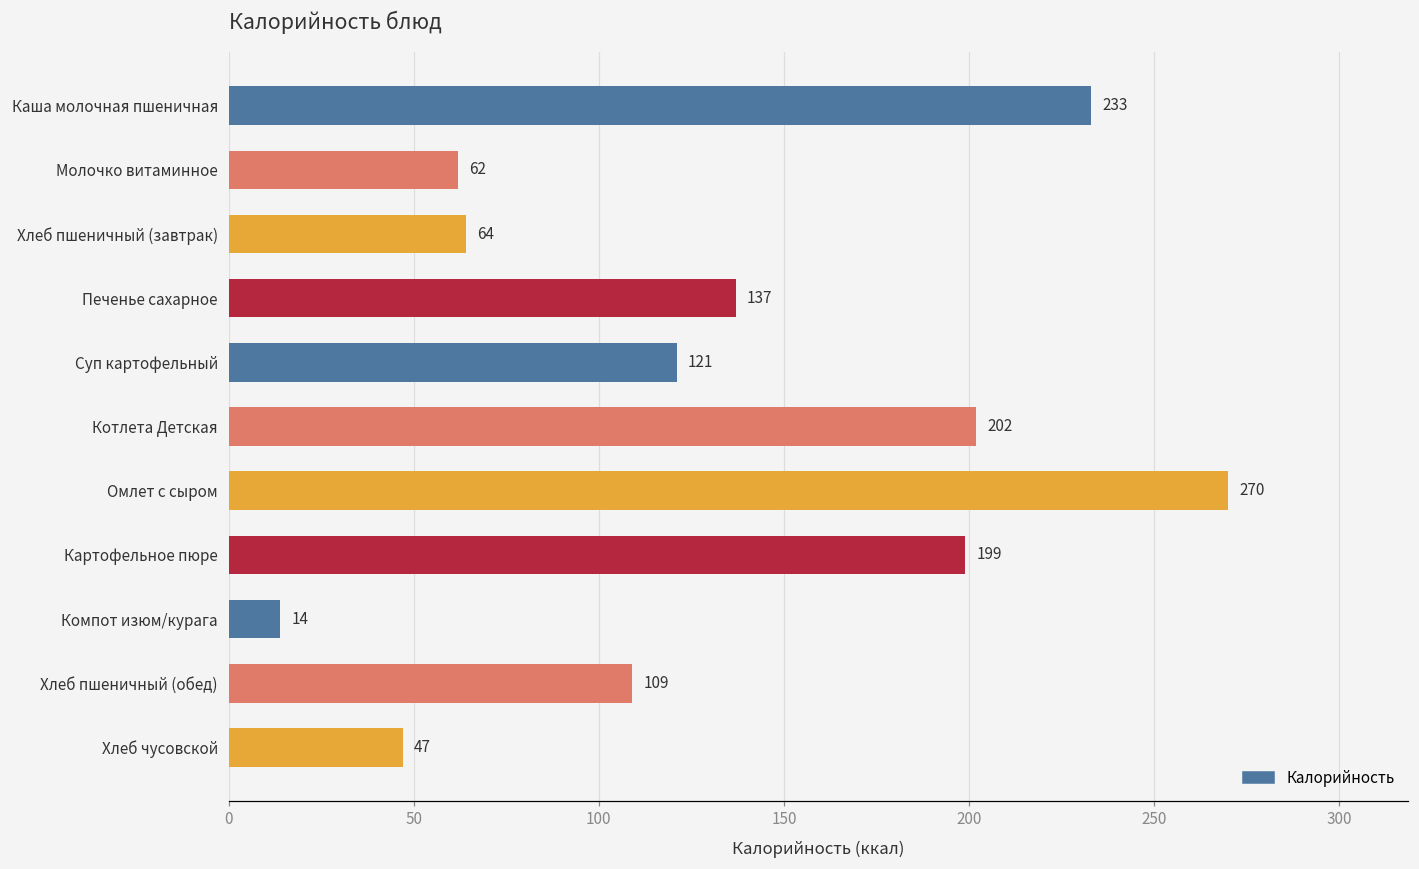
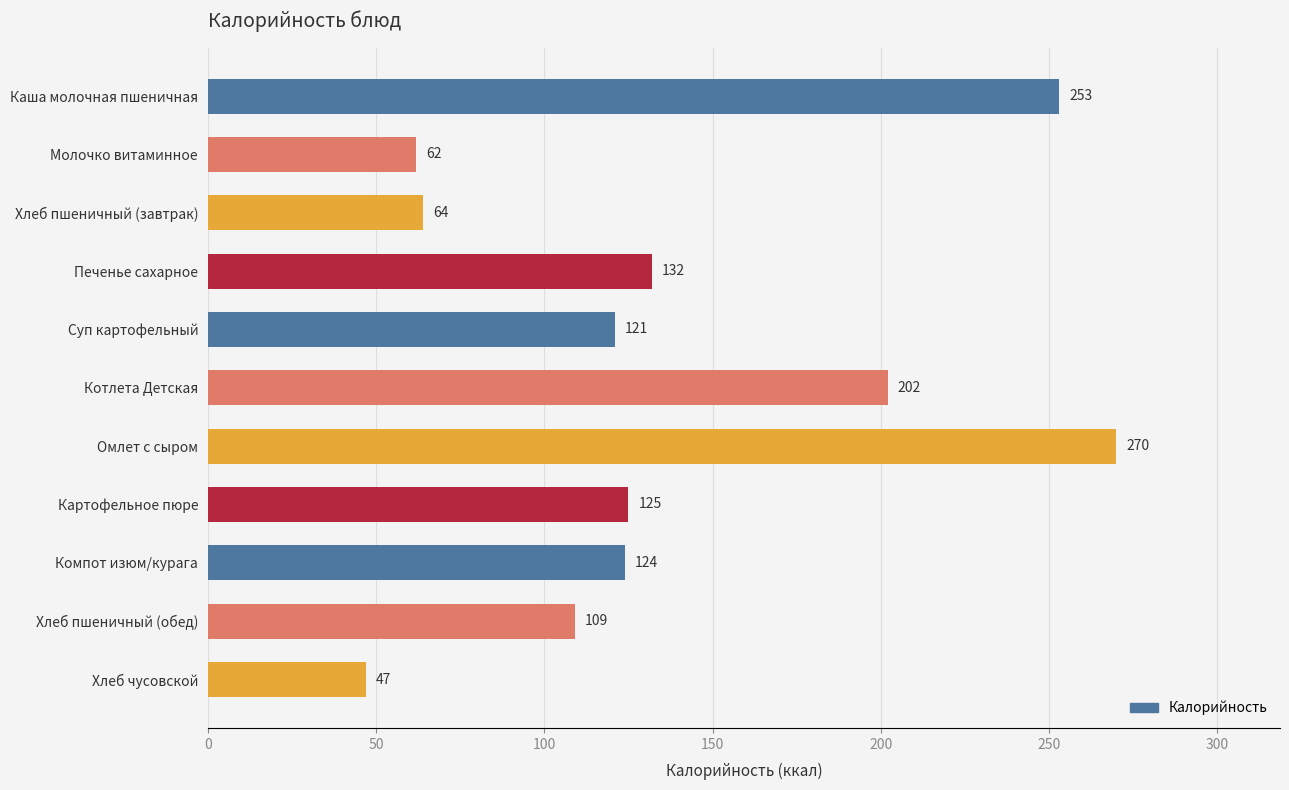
Каша молочная пшеничная: 233 -> 253
Печенье сахарное: 137 -> 132
Картофельное пюре: 199 -> 125
Компот изюм/курага: 14 -> 124
